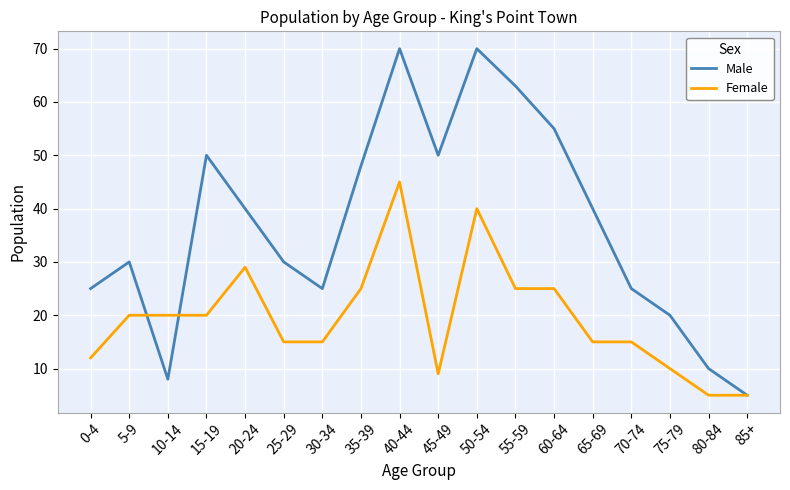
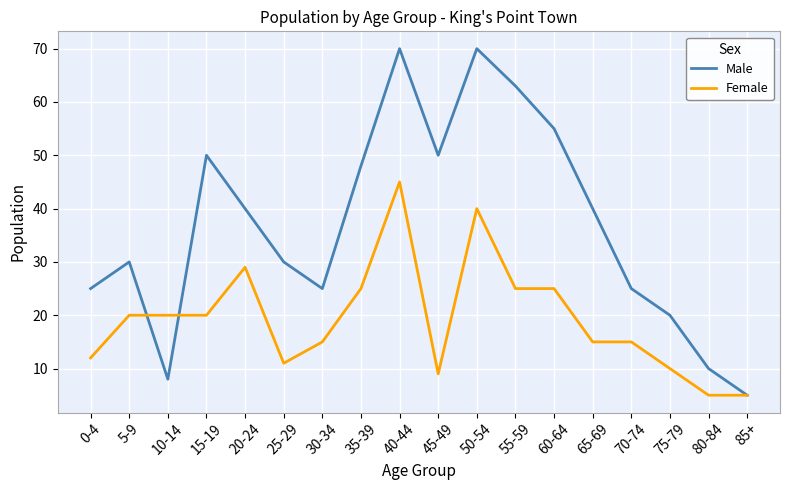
Female, 25-29: 15 -> 11
